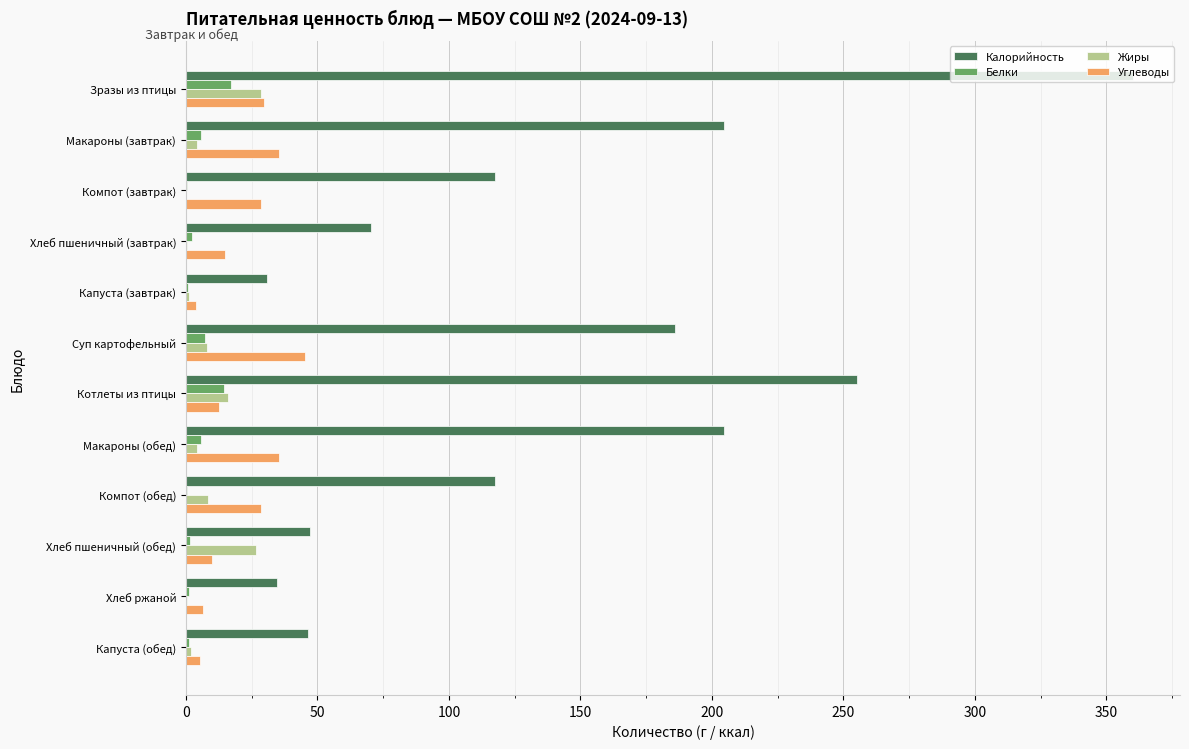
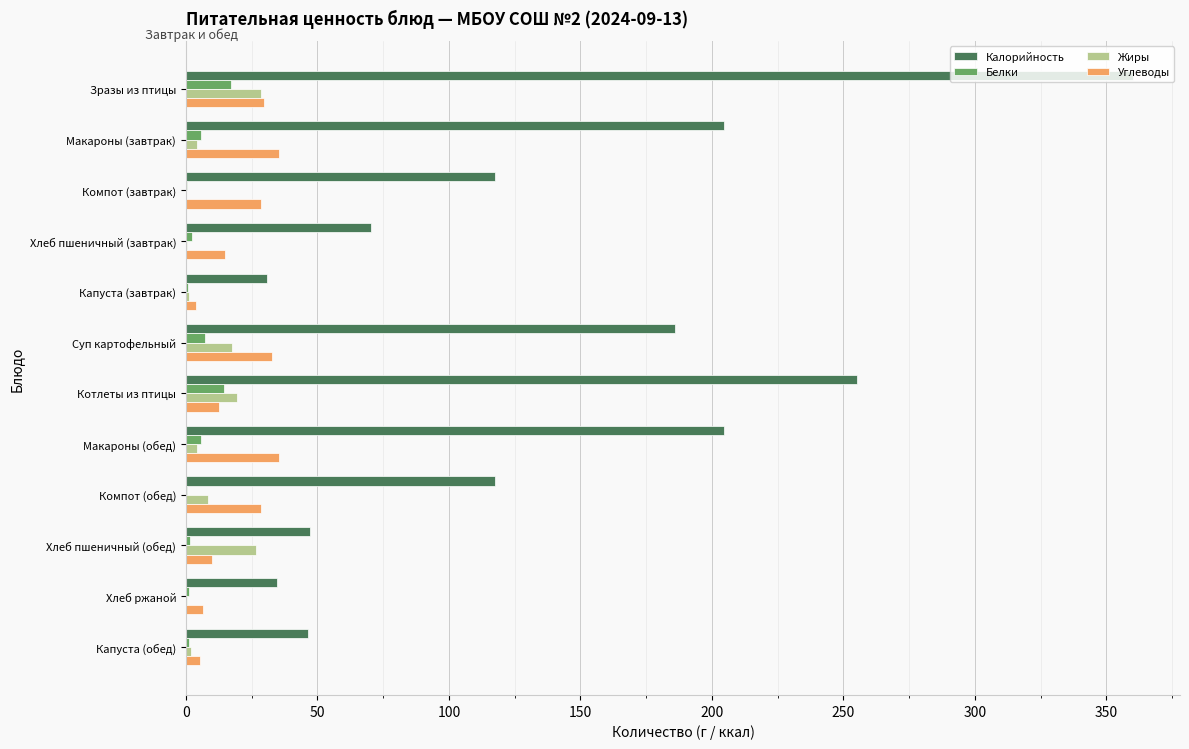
Жиры, Суп картофельный: 8 -> 18
Углеводы, Суп картофельный: 45 -> 33
Жиры, Котлеты из птицы: 16 -> 19
